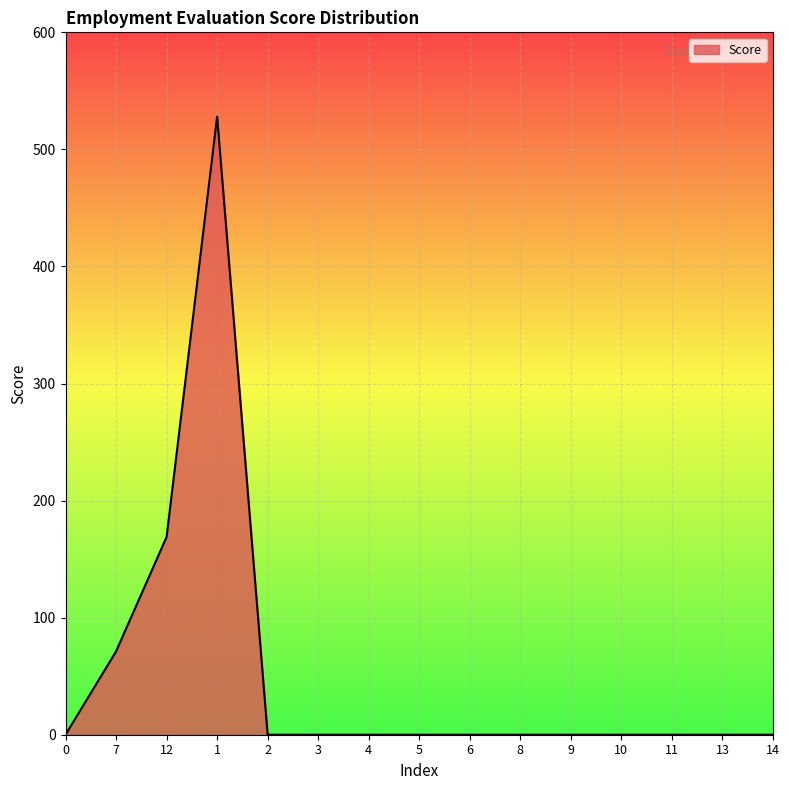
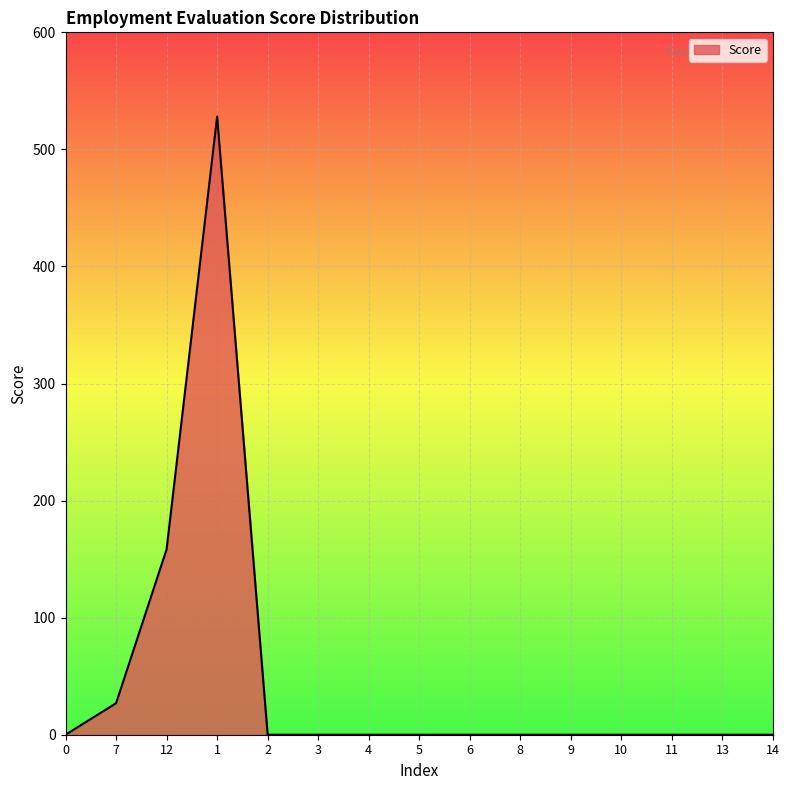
7: 71 -> 27
12: 169 -> 158
